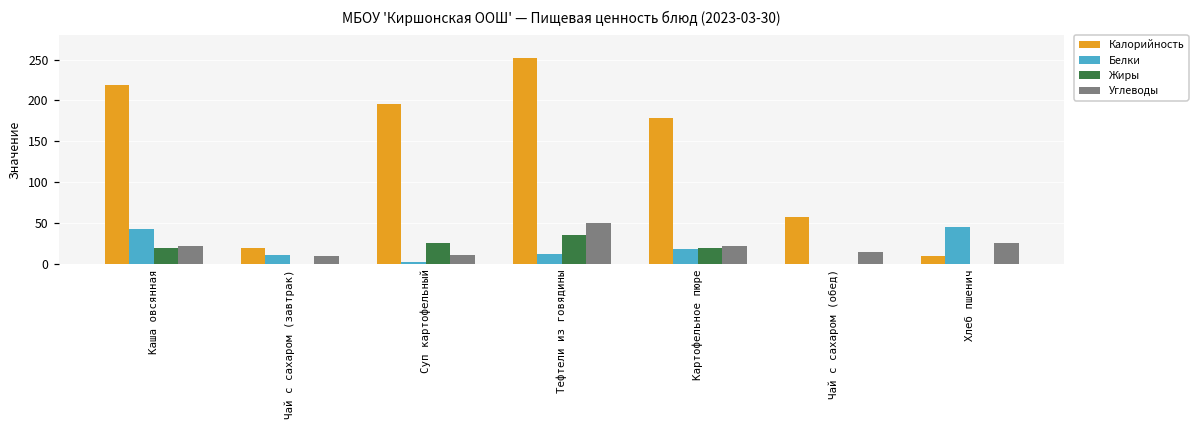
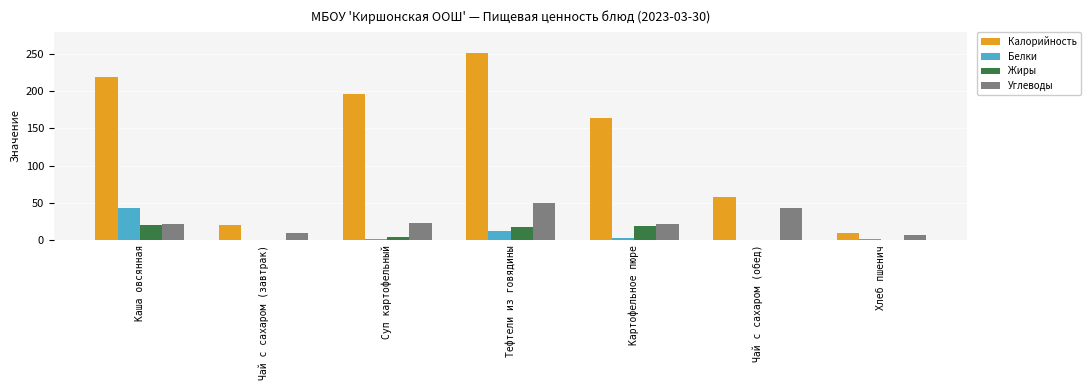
Белки, Чай с сахаром (завтрак): 10 -> 0
Жиры, Суп картофельный: 30 -> 0
Углеводы, Суп картофельный: 10 -> 20
Жиры, Тефтели из говядины: 40 -> 20
Калорийность, Картофельное пюре: 180 -> 160
Белки, Картофельное пюре: 20 -> 0
Углеводы, Чай с сахаром (обед): 20 -> 40
Белки, Хлеб пшенич: 50 -> 0
Углеводы, Хлеб пшенич: 30 -> 10
